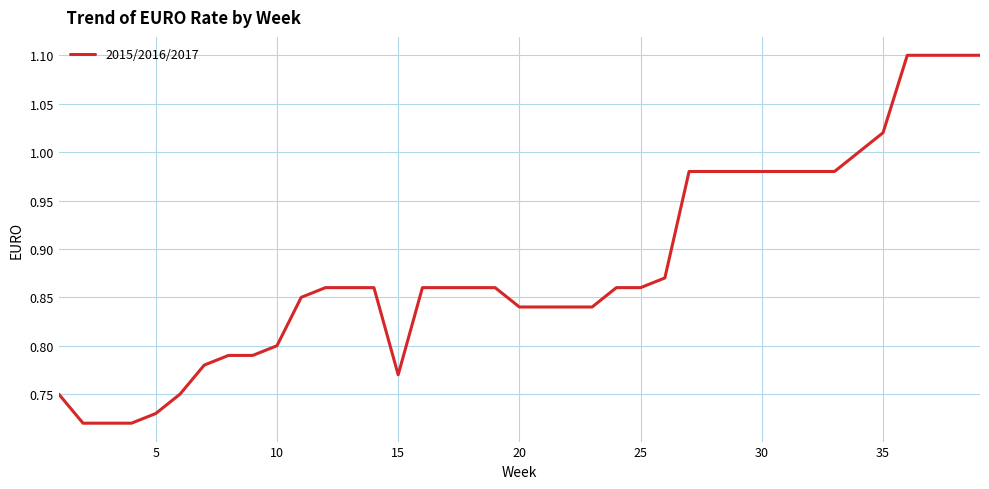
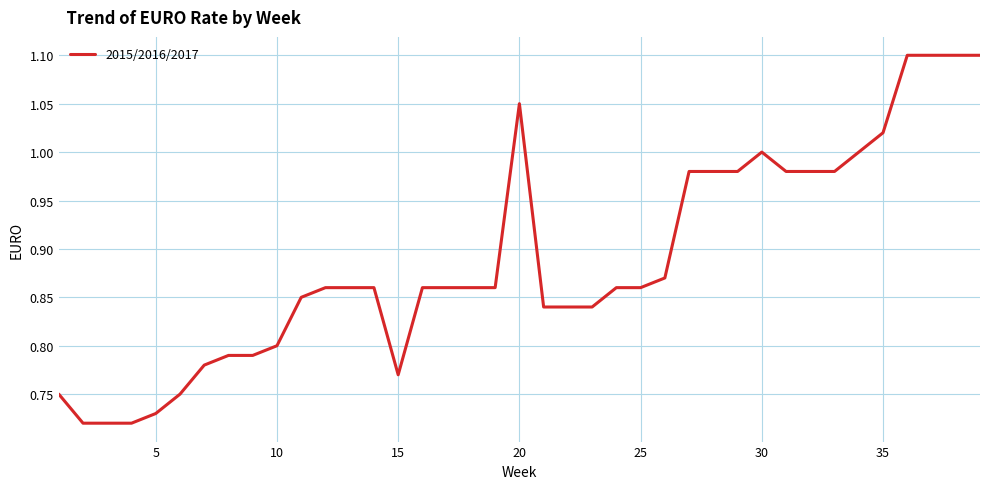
20: 0.84 -> 1.05
30: 0.98 -> 1.00
